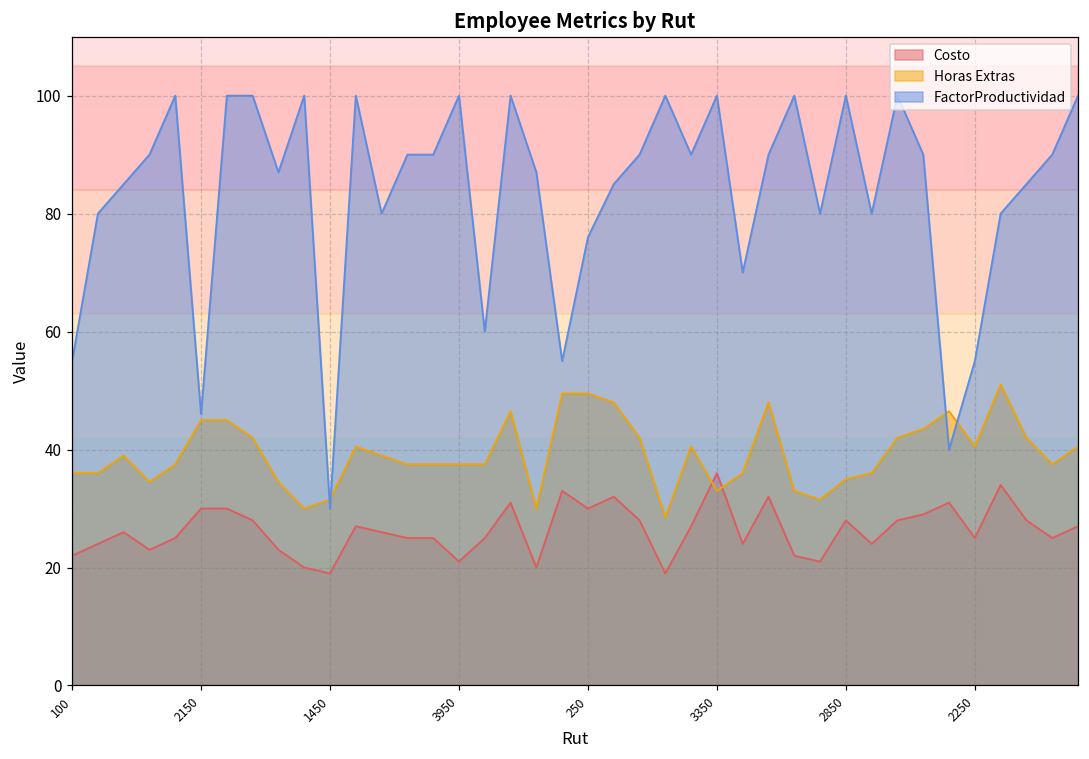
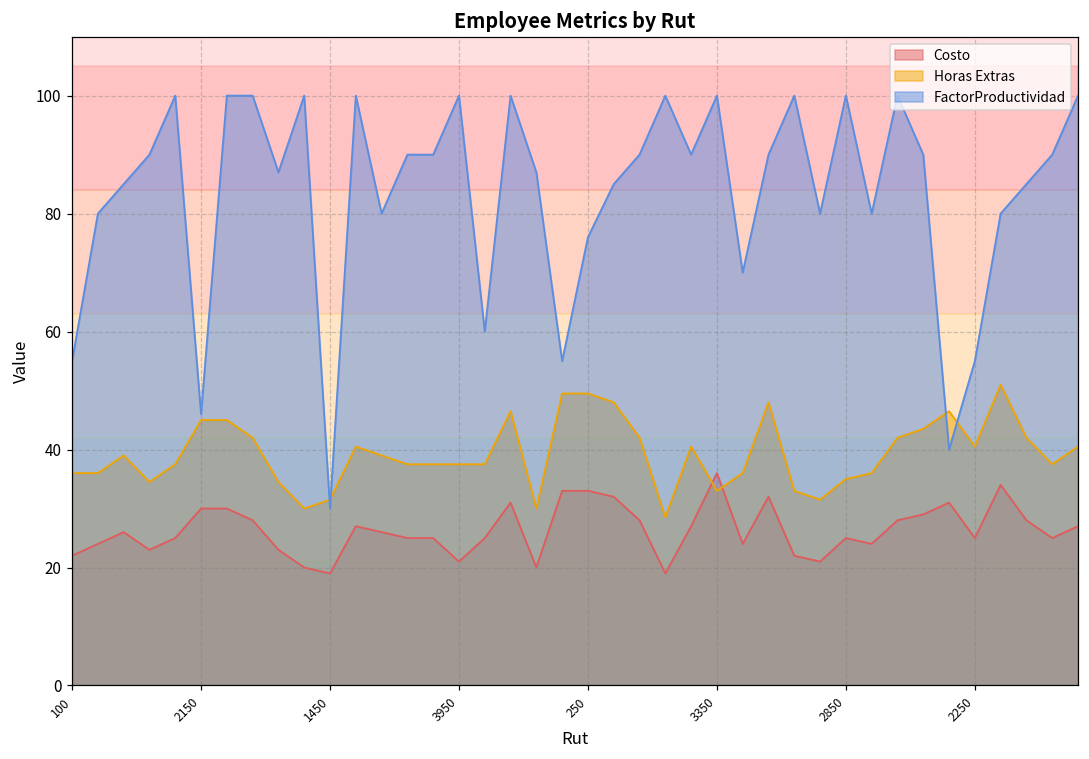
Costo, 250: 30 -> 33
Costo, 2850: 28 -> 25
